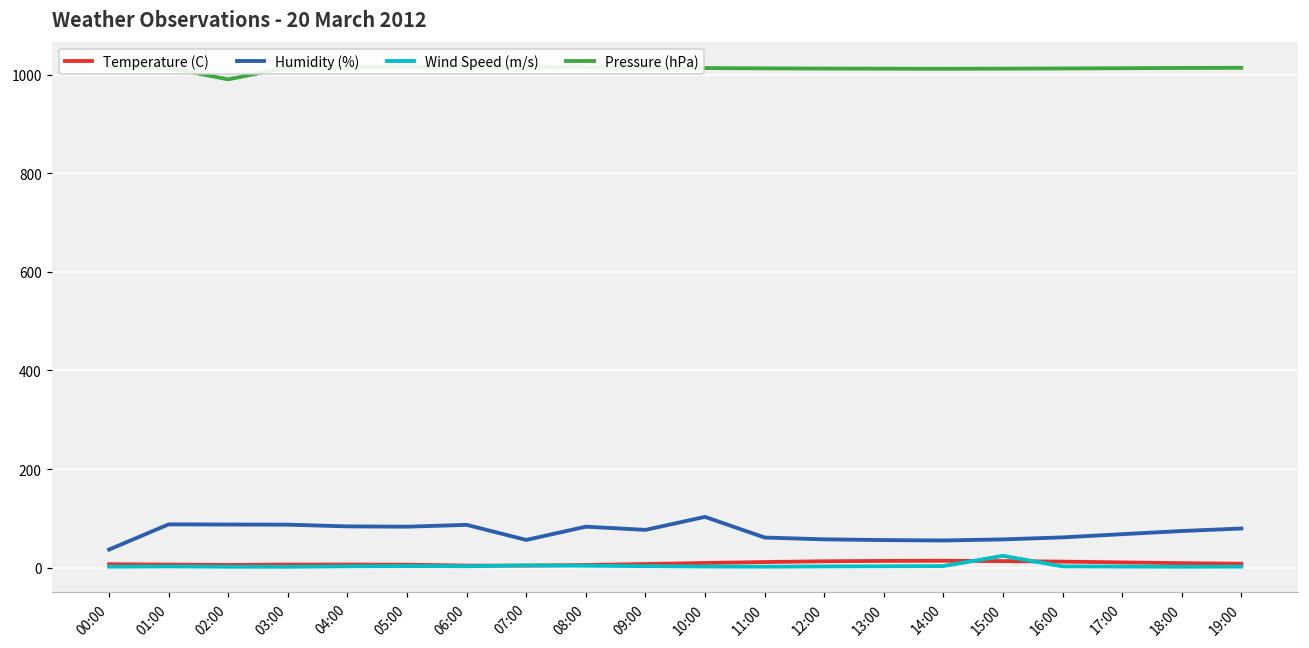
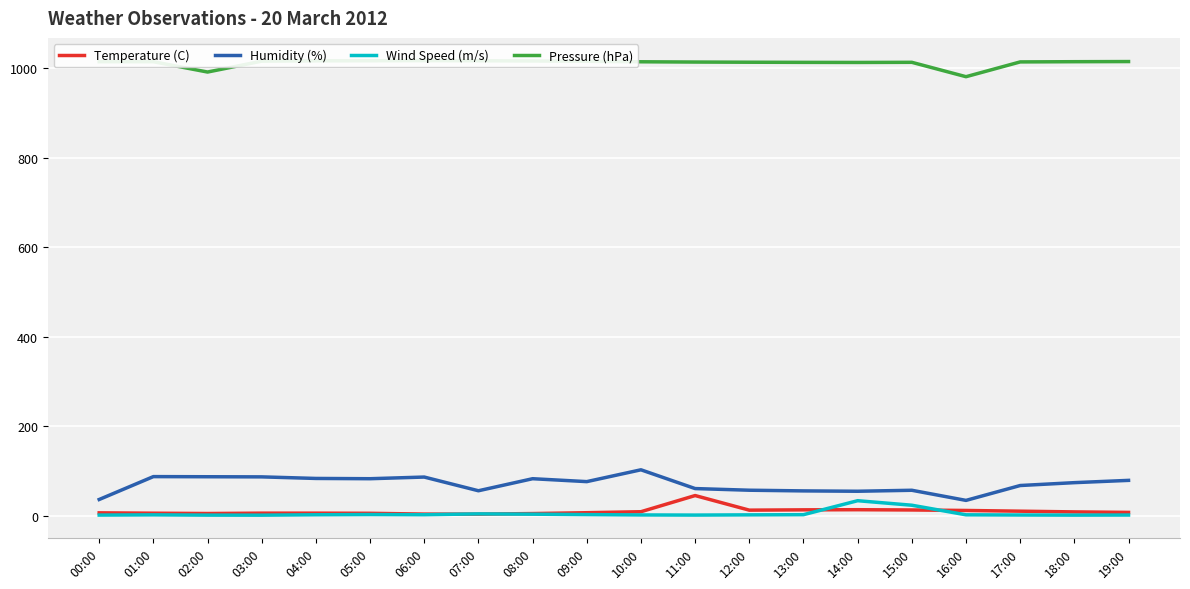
Temperature (C), 11:00: 10 -> 50
Wind Speed (m/s), 14:00: 0 -> 30
Humidity (%), 16:00: 60 -> 30
Pressure (hPa), 16:00: 1010 -> 980
